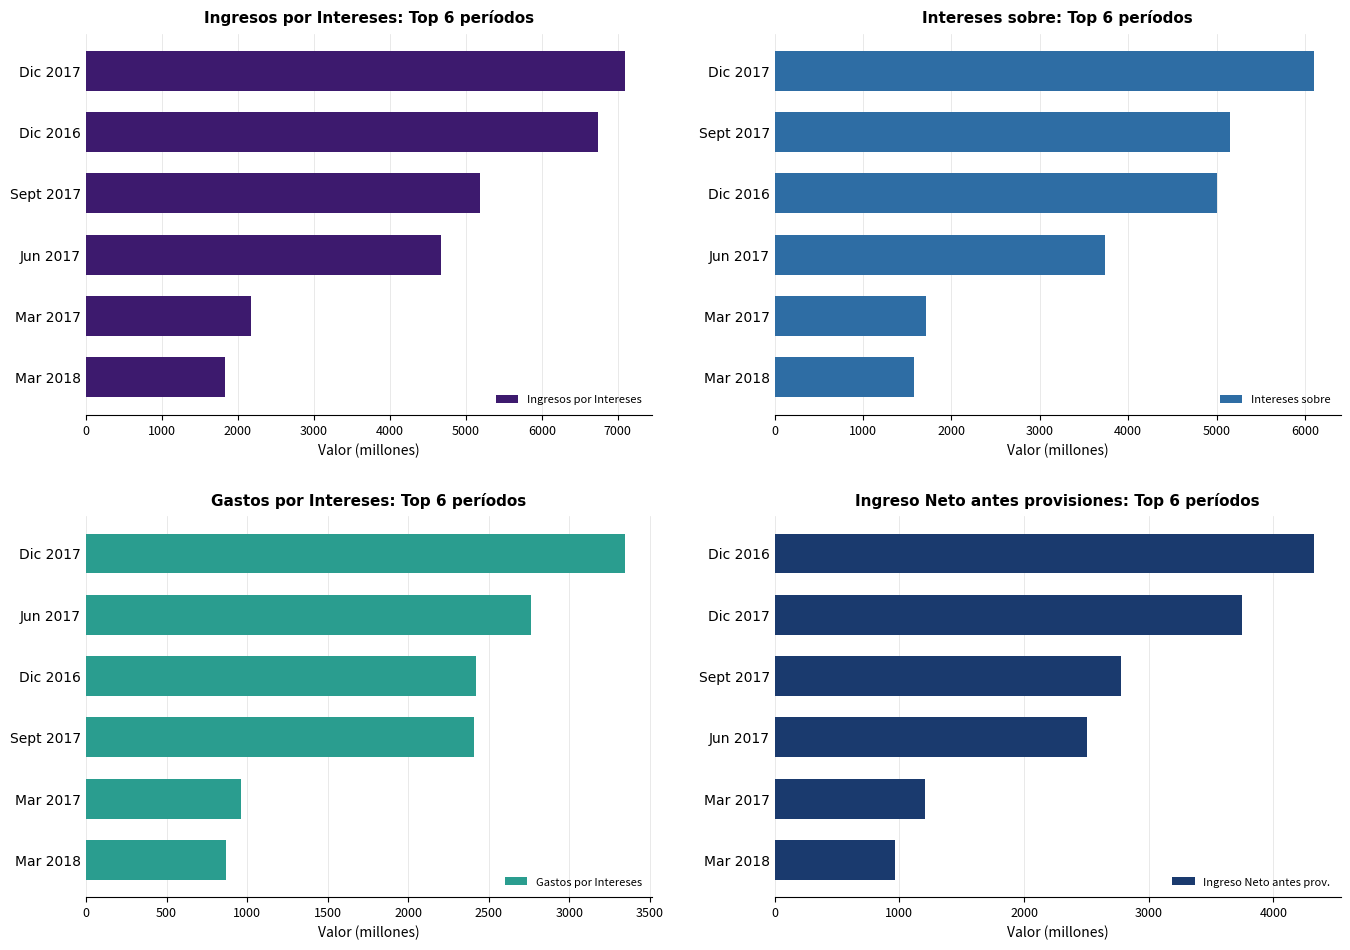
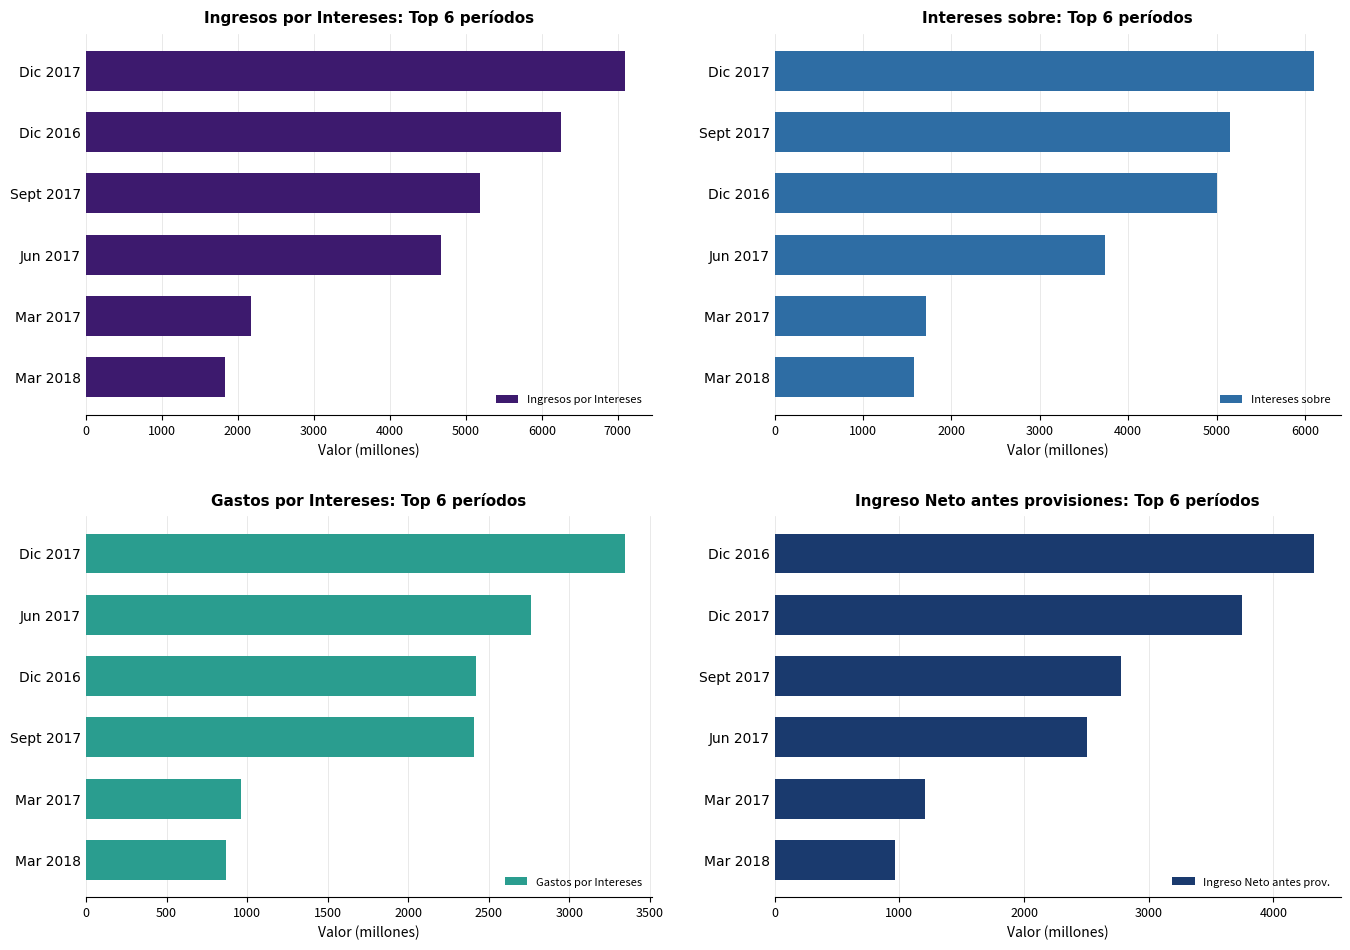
Ingresos por Intereses: Top 6 períodos, Dic 2016: 6700 -> 6200
